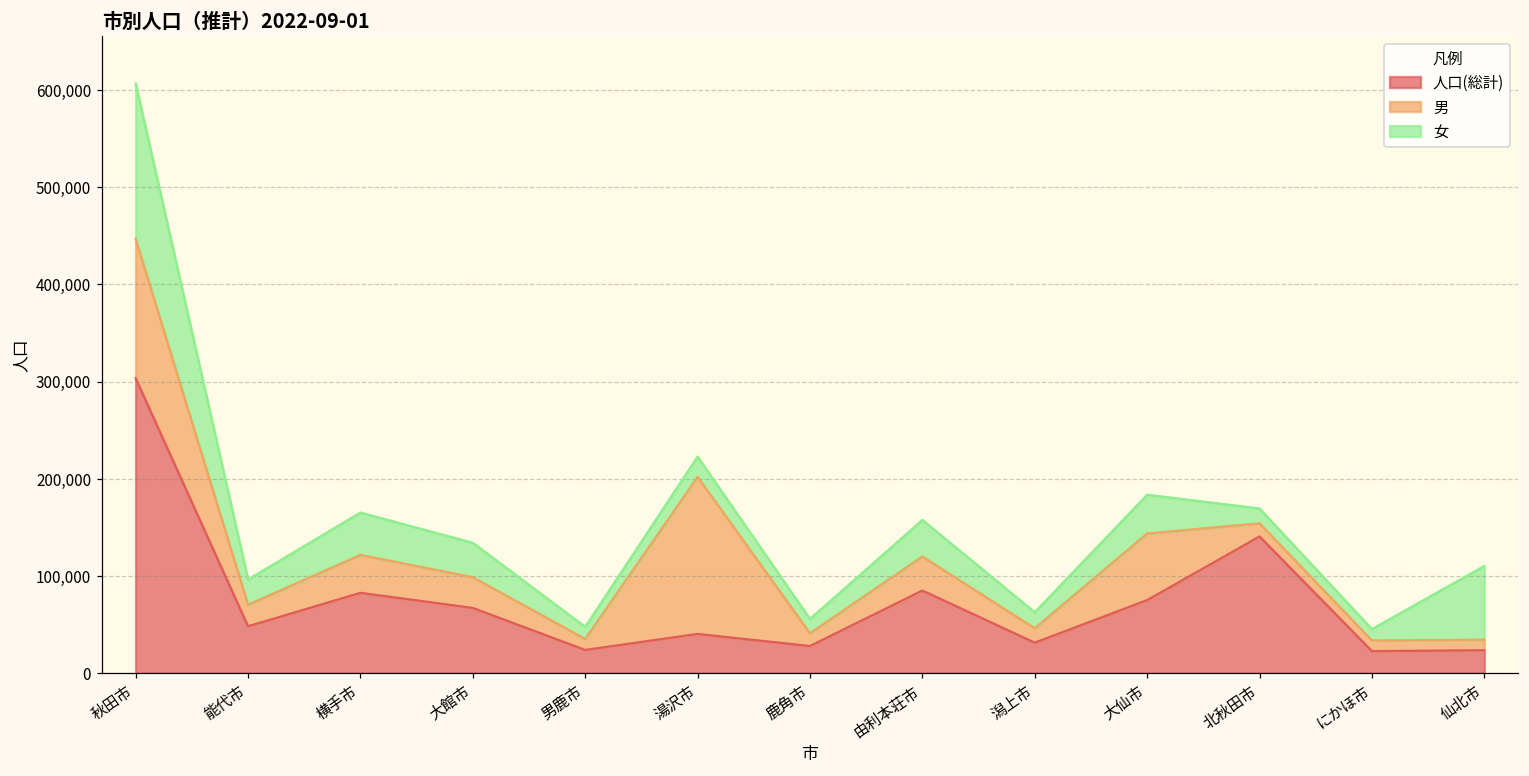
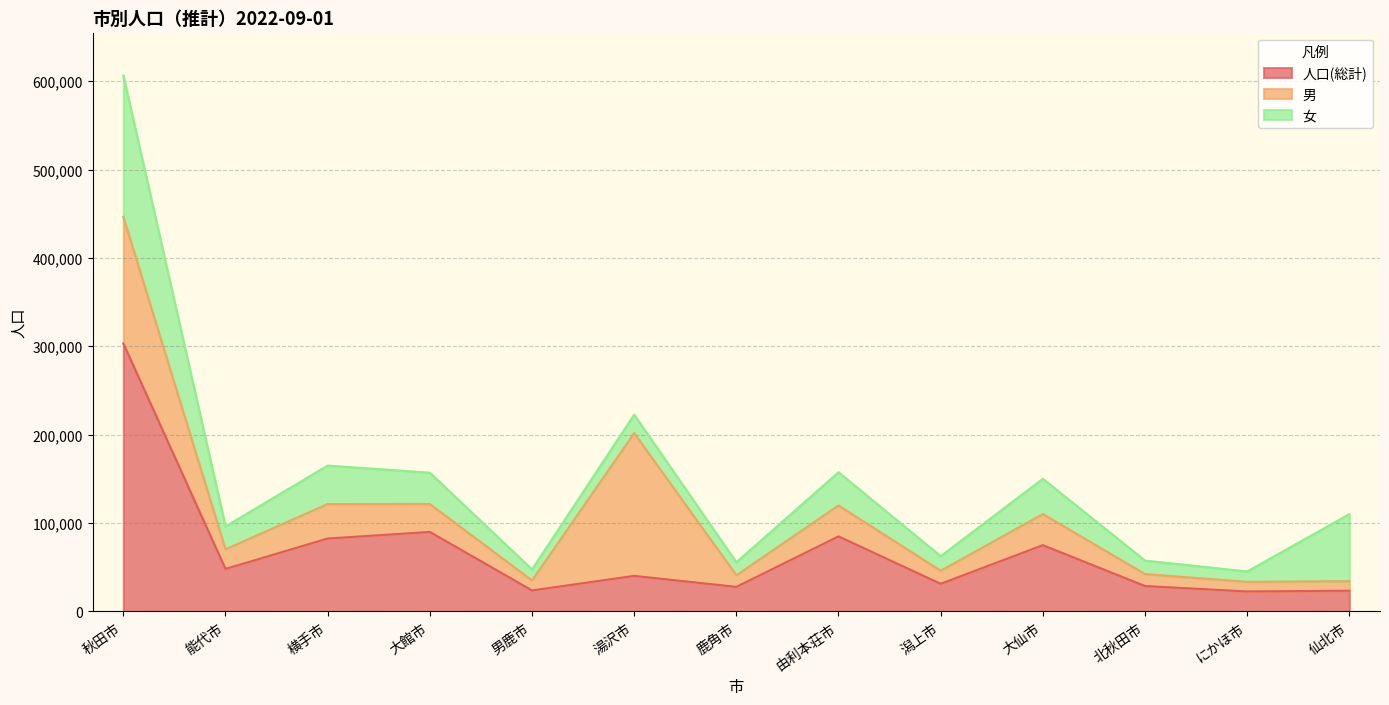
人口(総計), 大館市: 70,000 -> 90,000
男, 大仙市: 70,000 -> 40,000
人口(総計), 北秋田市: 140,000 -> 30,000
